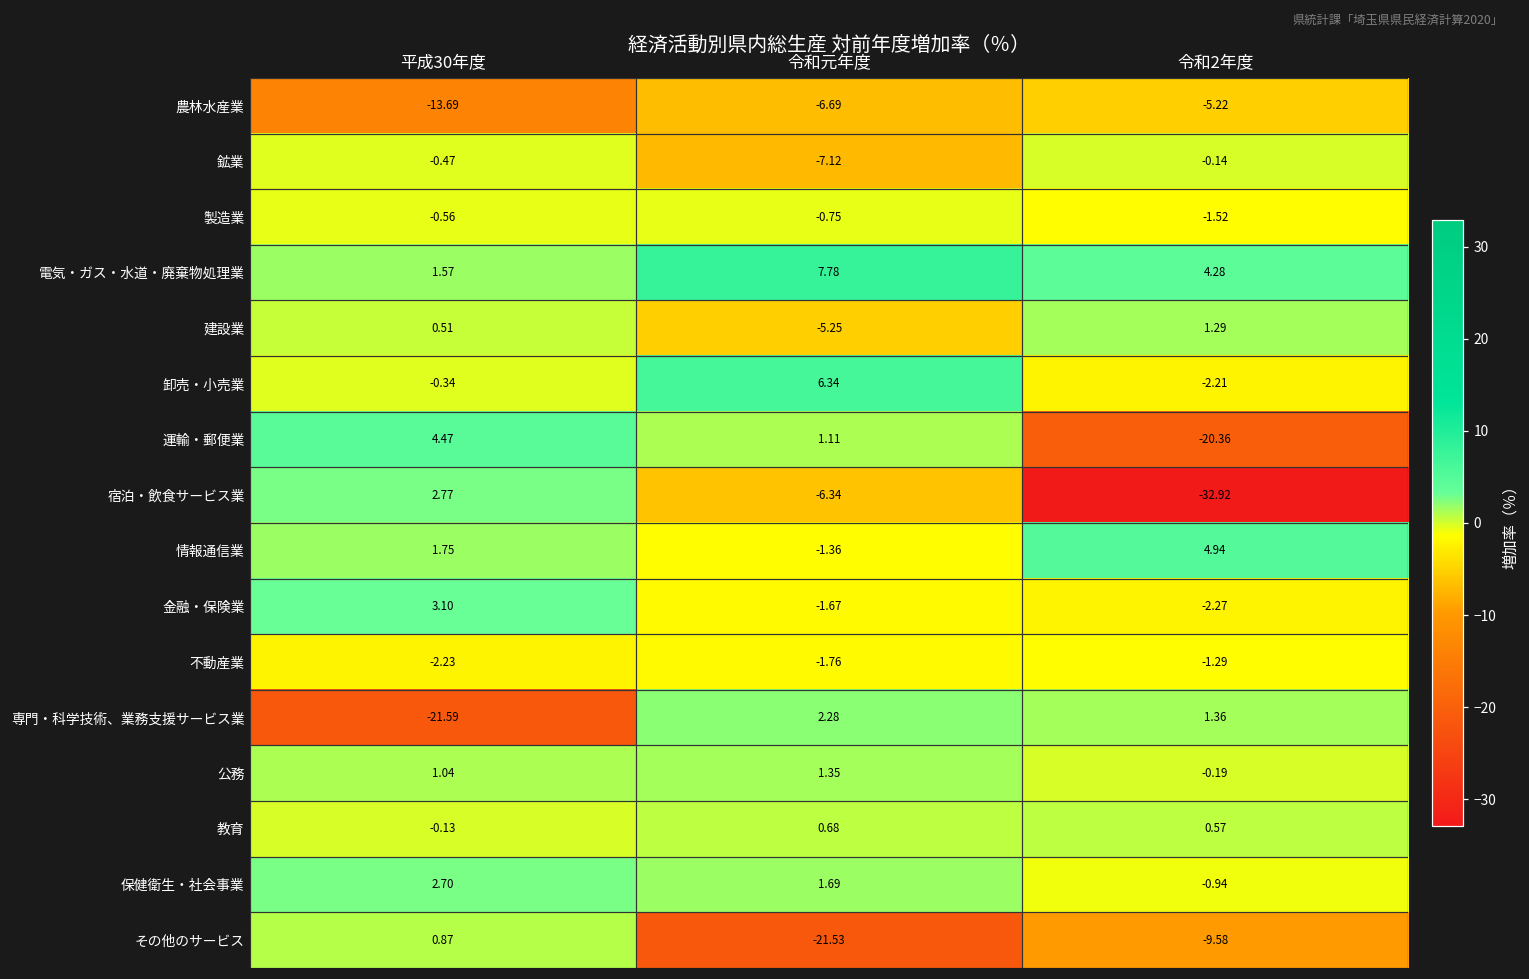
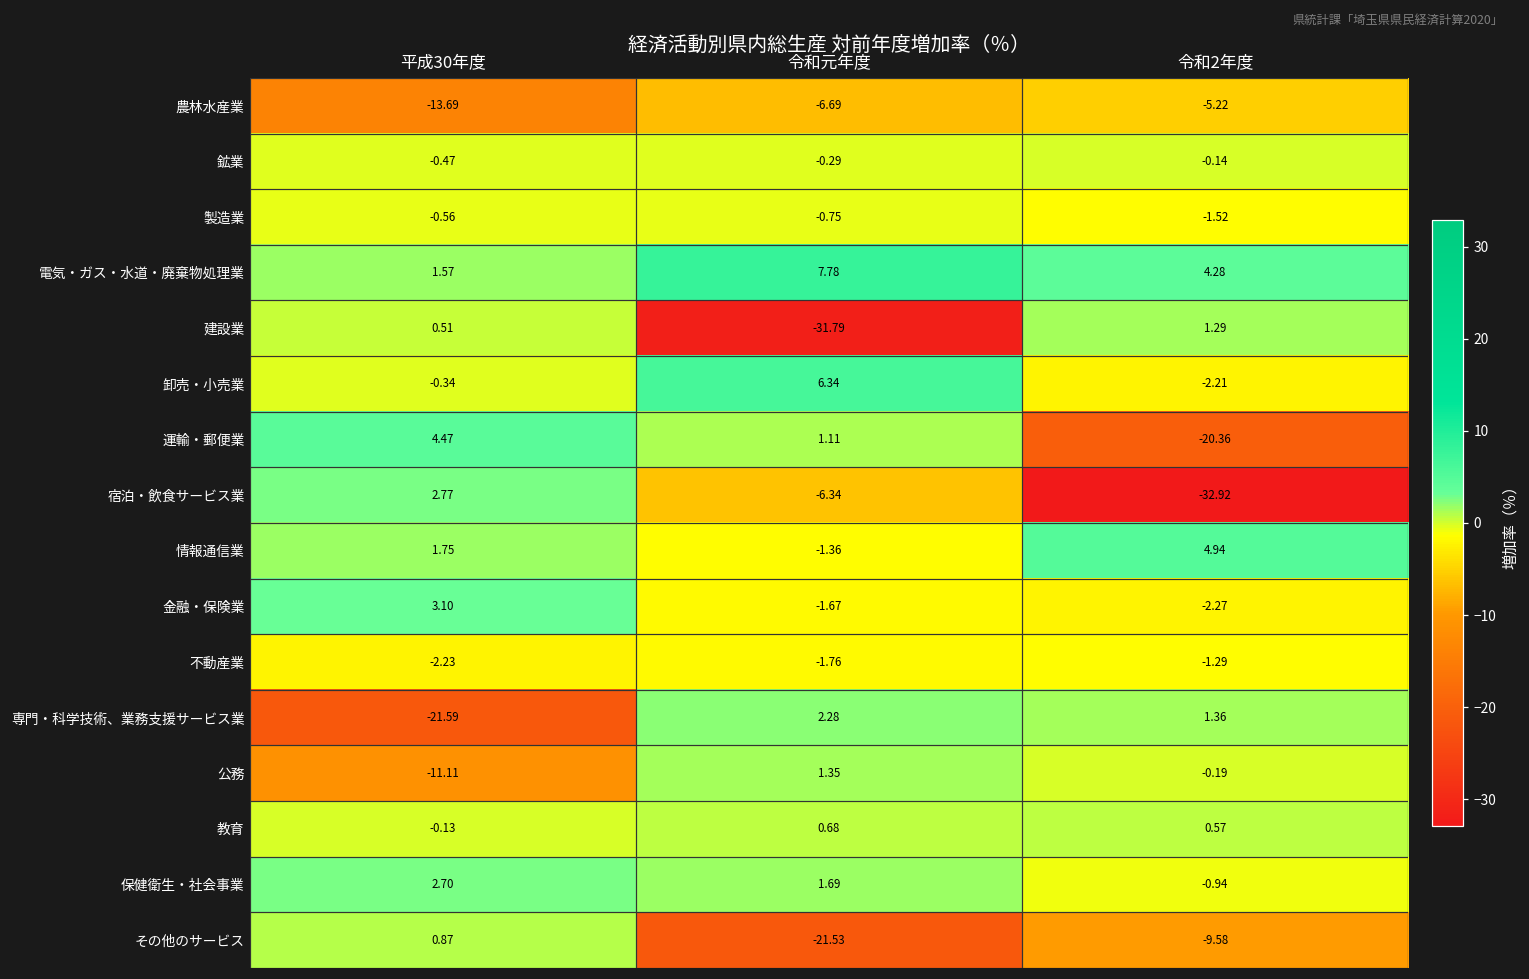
鉱業, 令和元年度: -7.12 -> -0.29
建設業, 令和元年度: -5.25 -> -31.79
公務, 平成30年度: 1.04 -> -11.11
